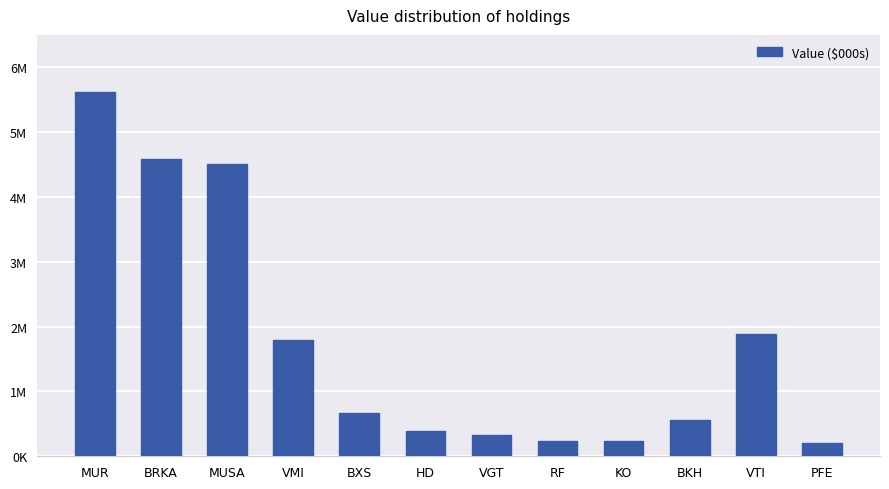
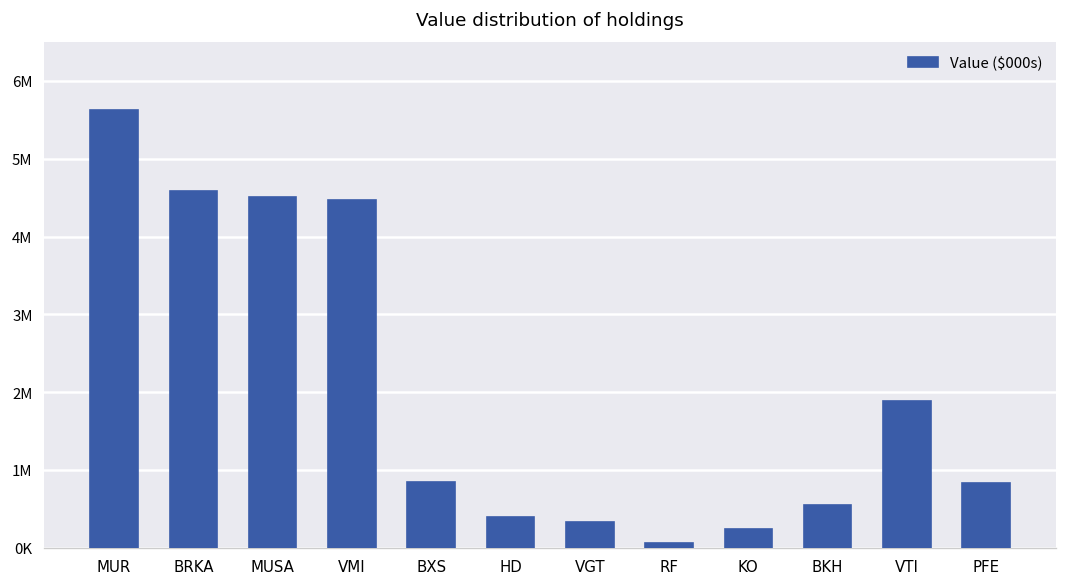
VMI: 1800000 -> 4500000
BXS: 700000 -> 800000
RF: 200000 -> 100000
PFE: 200000 -> 800000
